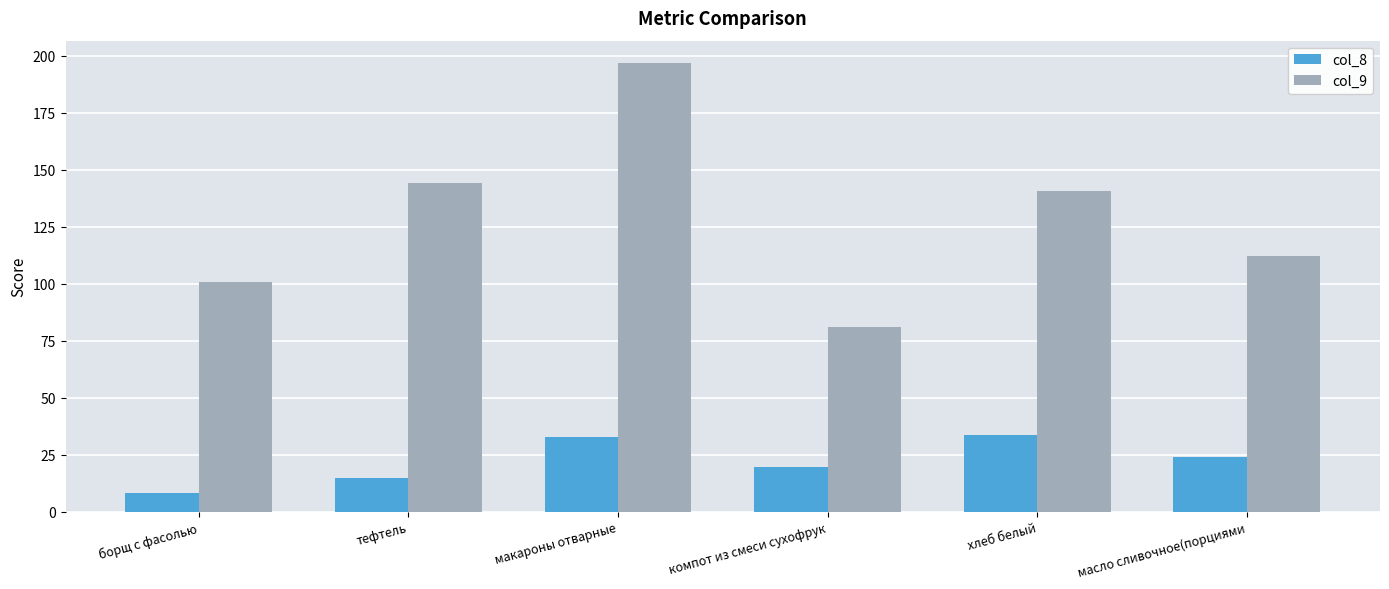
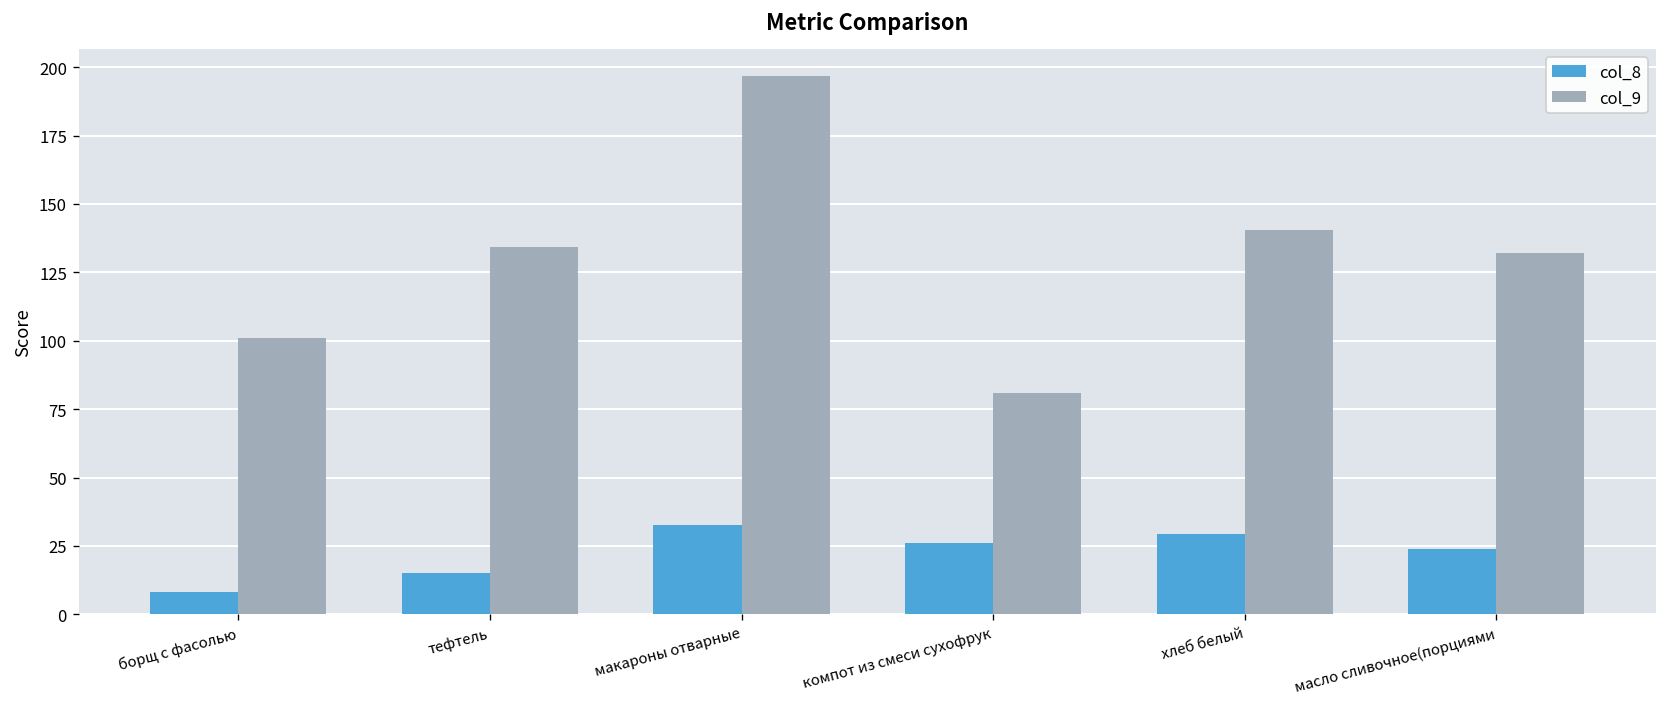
col_9, тефтель: 144 -> 134
col_8, компот из смеси сухофрук: 20 -> 26
col_8, хлеб белый: 34 -> 30
col_9, масло сливочное(порциями: 112 -> 132
